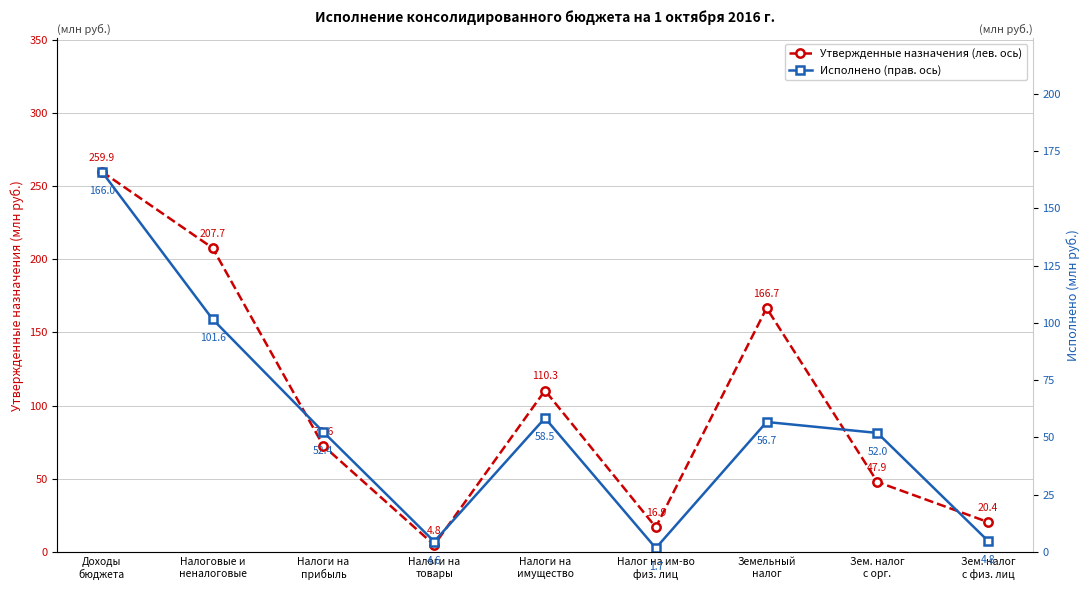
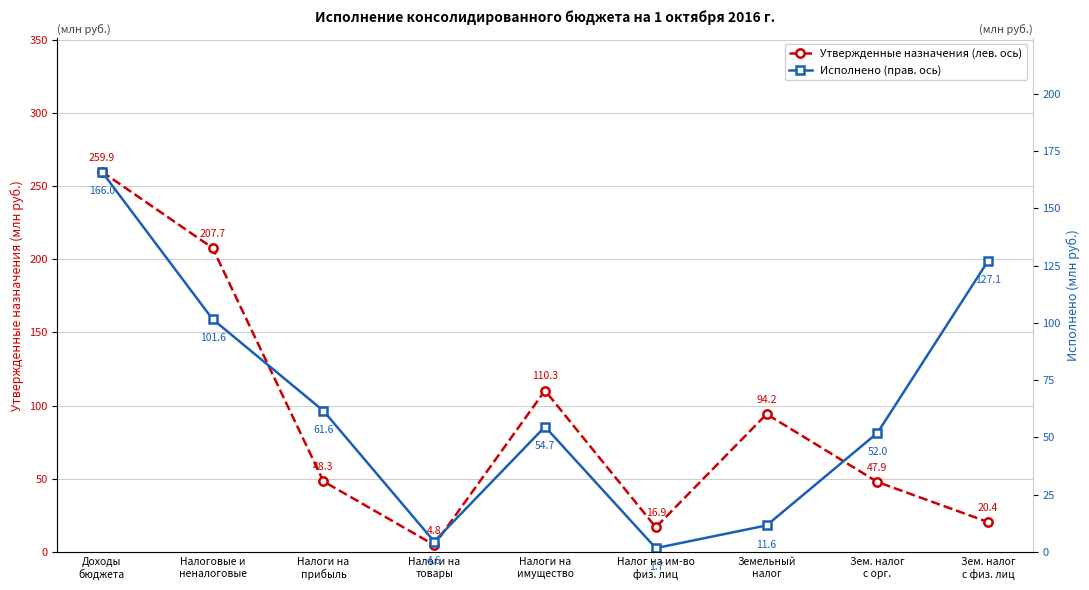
Утвержденные назначения (лев. ось), Налоги на прибыль: 72.6 -> 48.3
Утвержденные назначения (лев. ось), Земельный налог: 166.7 -> 94.2
Исполнено (прав. ось), Налоги на прибыль: 52.4 -> 61.6
Исполнено (прав. ось), Налоги на имущество: 58.5 -> 54.7
Исполнено (прав. ось), Земельный налог: 56.7 -> 11.6
Исполнено (прав. ось), Зем. налог с физ. лиц: 4.8 -> 127.1
